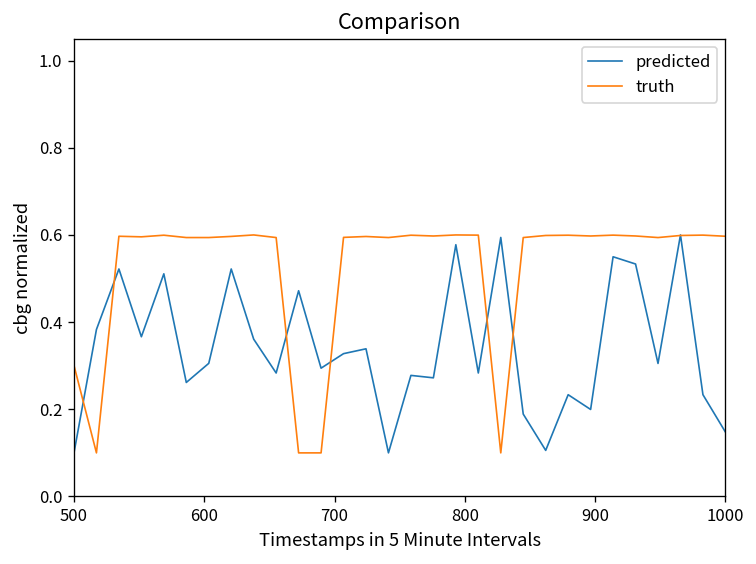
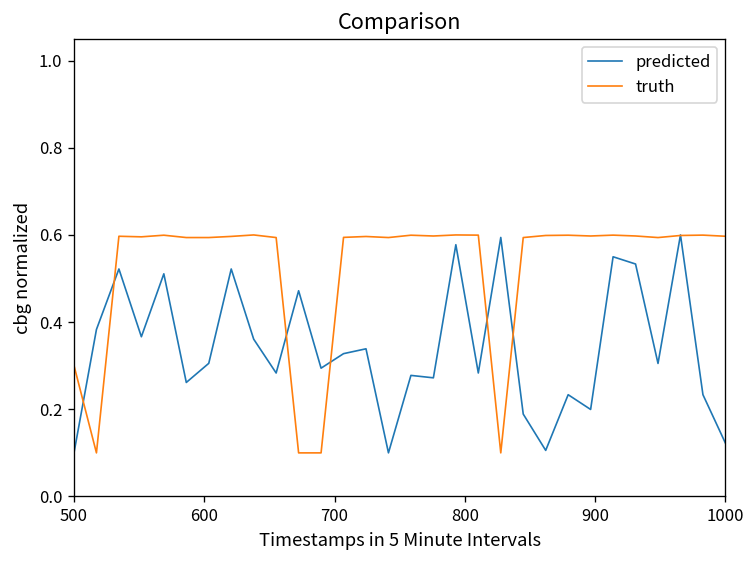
predicted, 1000: 0.15 -> 0.12
